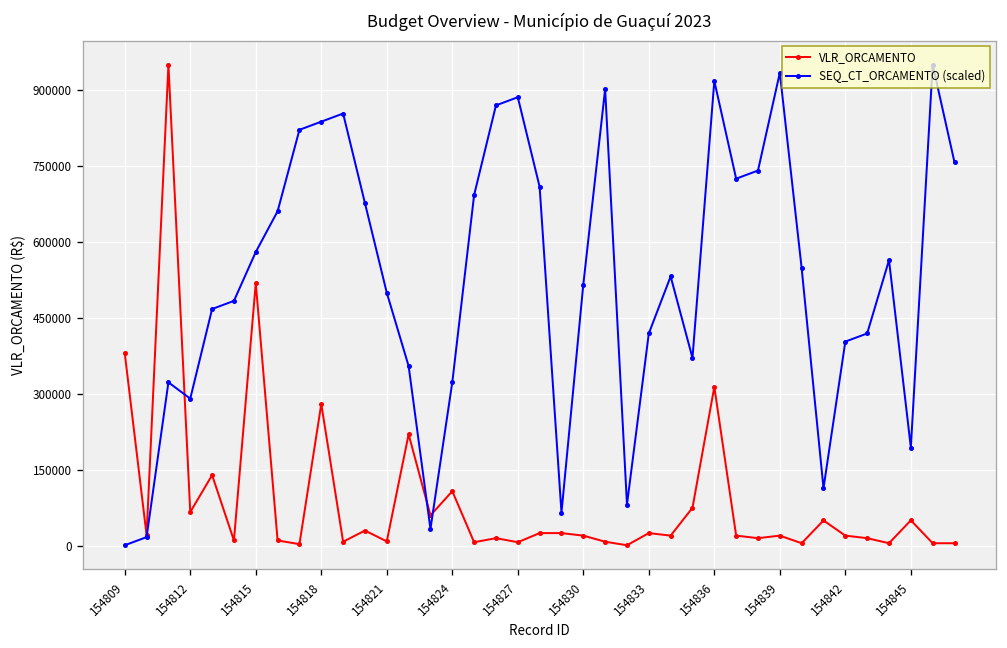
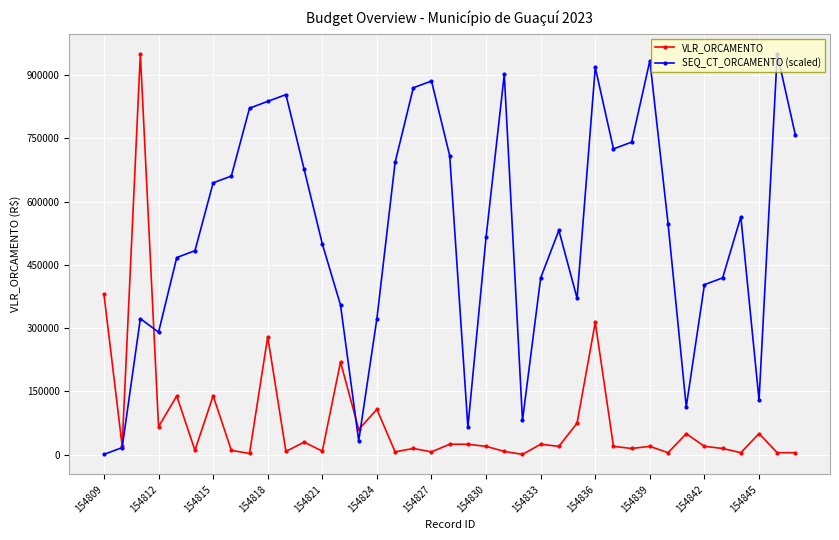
VLR_ORCAMENTO, 154815: 520000 -> 140000
SEQ_CT_ORCAMENTO (scaled), 154815: 580000 -> 640000
SEQ_CT_ORCAMENTO (scaled), 154845: 190000 -> 130000
